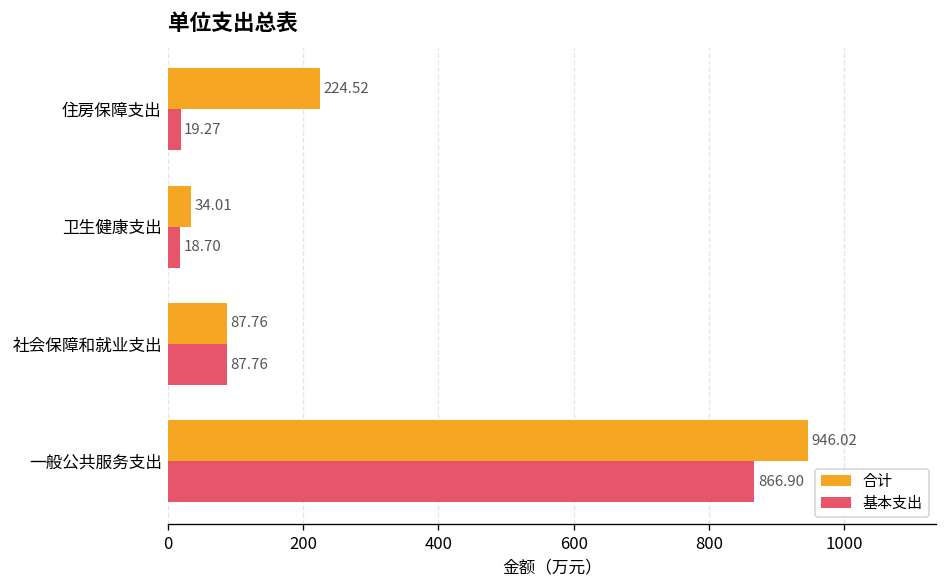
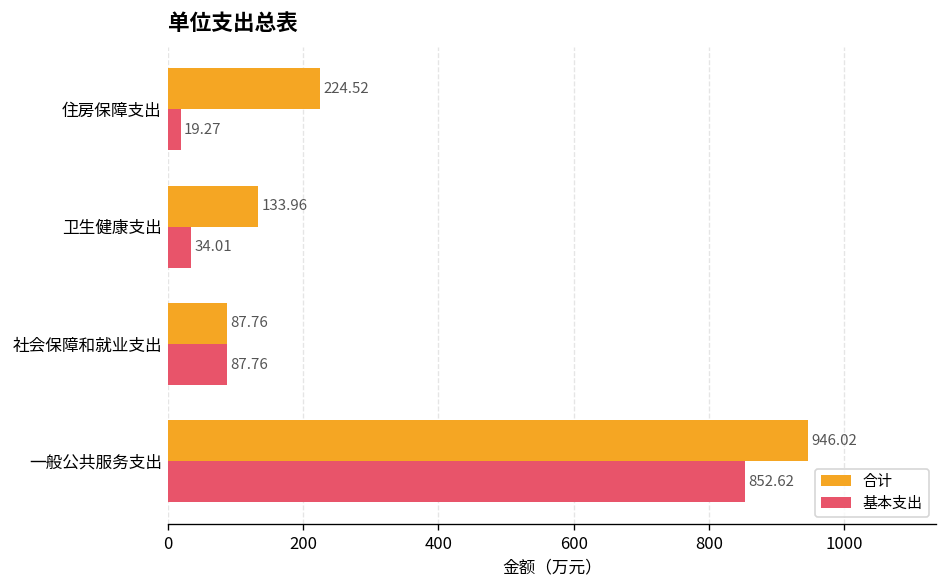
合计, 卫生健康支出: 34.01 -> 133.96
基本支出, 卫生健康支出: 18.70 -> 34.01
基本支出, 一般公共服务支出: 866.90 -> 852.62
